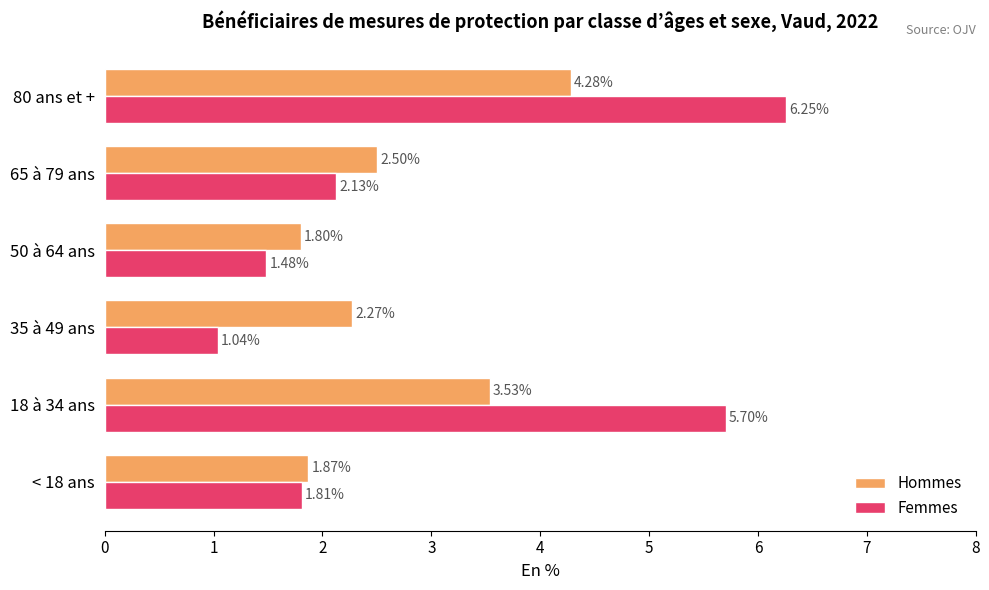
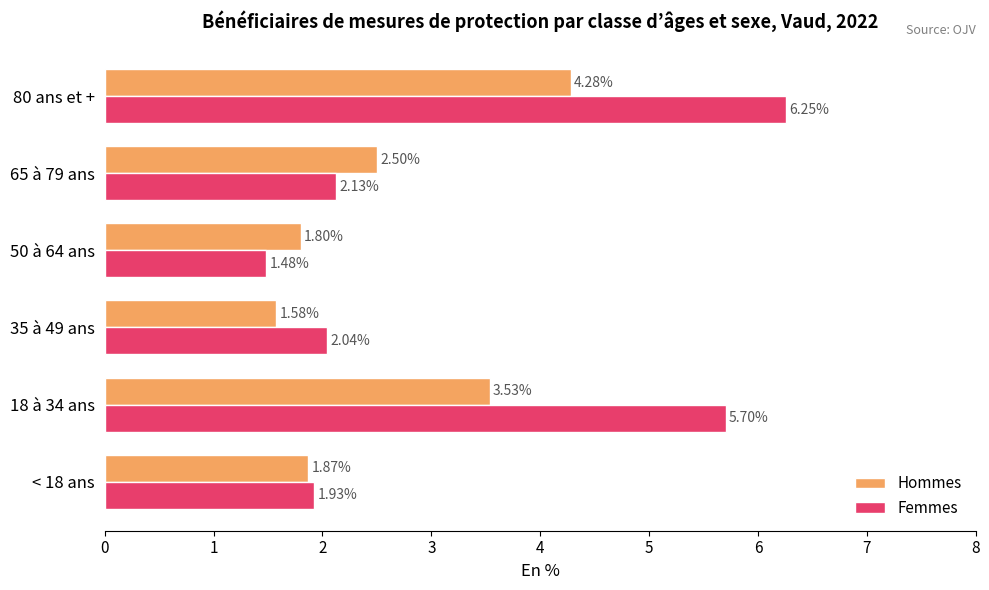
Hommes, 35 à 49 ans: 2.27% -> 1.58%
Femmes, 35 à 49 ans: 1.04% -> 2.04%
Femmes, < 18 ans: 1.81% -> 1.93%
